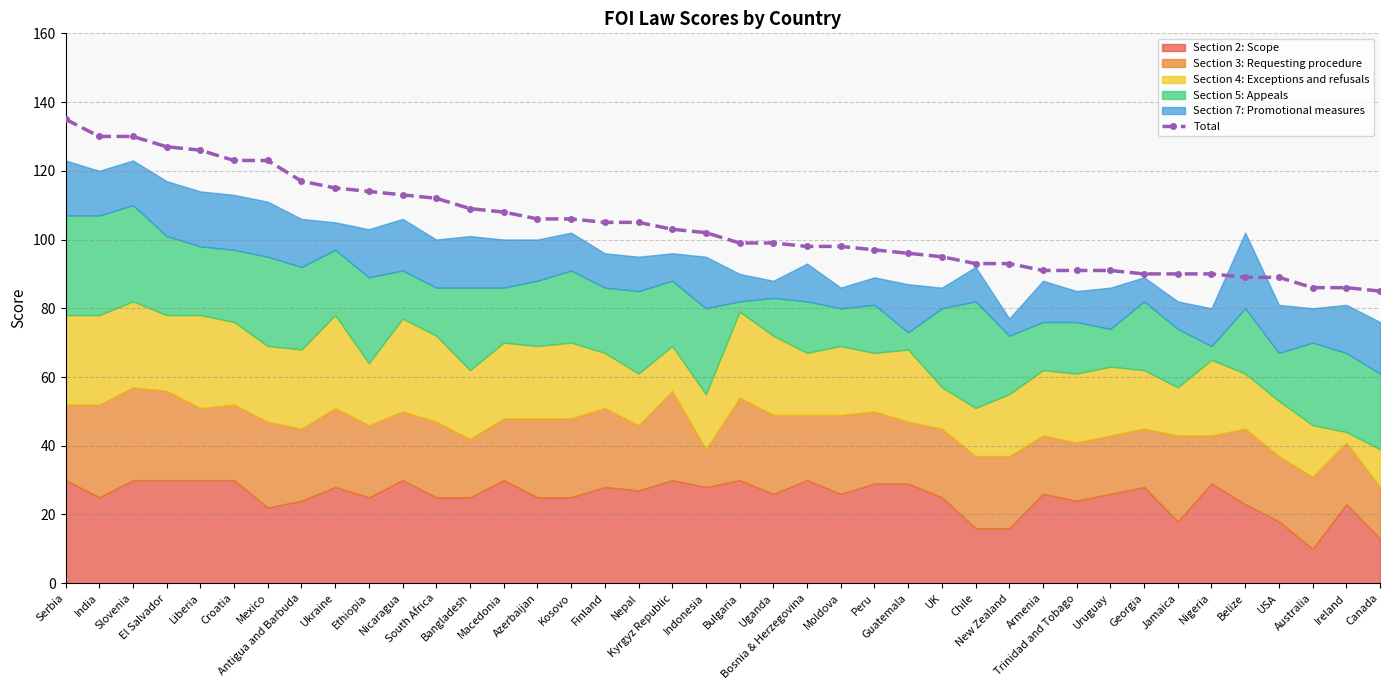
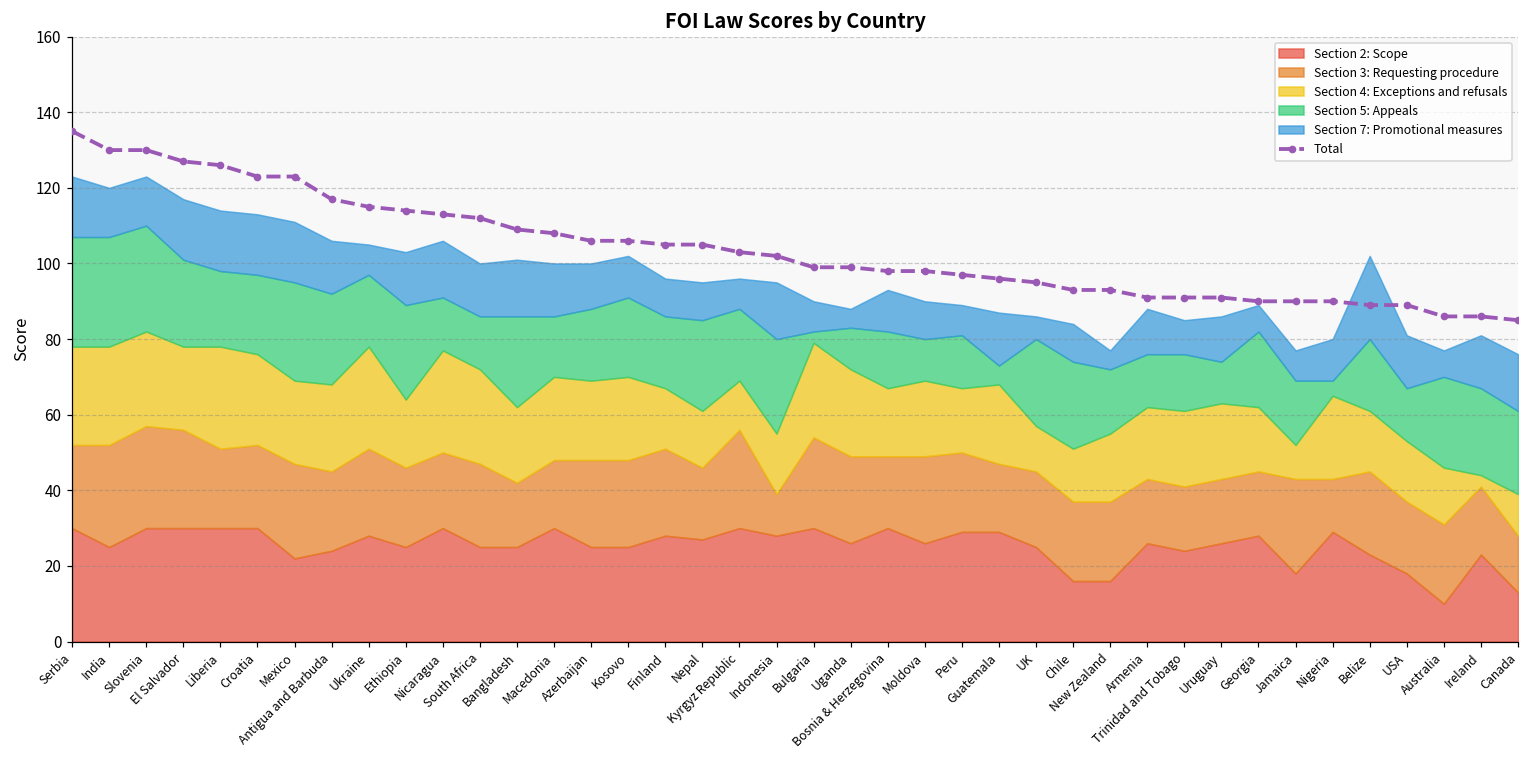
Section 7: Promotional measures, Moldova: 6 -> 10
Section 5: Appeals, Chile: 31 -> 23
Section 4: Exceptions and refusals, Jamaica: 14 -> 9
Section 7: Promotional measures, Australia: 10 -> 7
